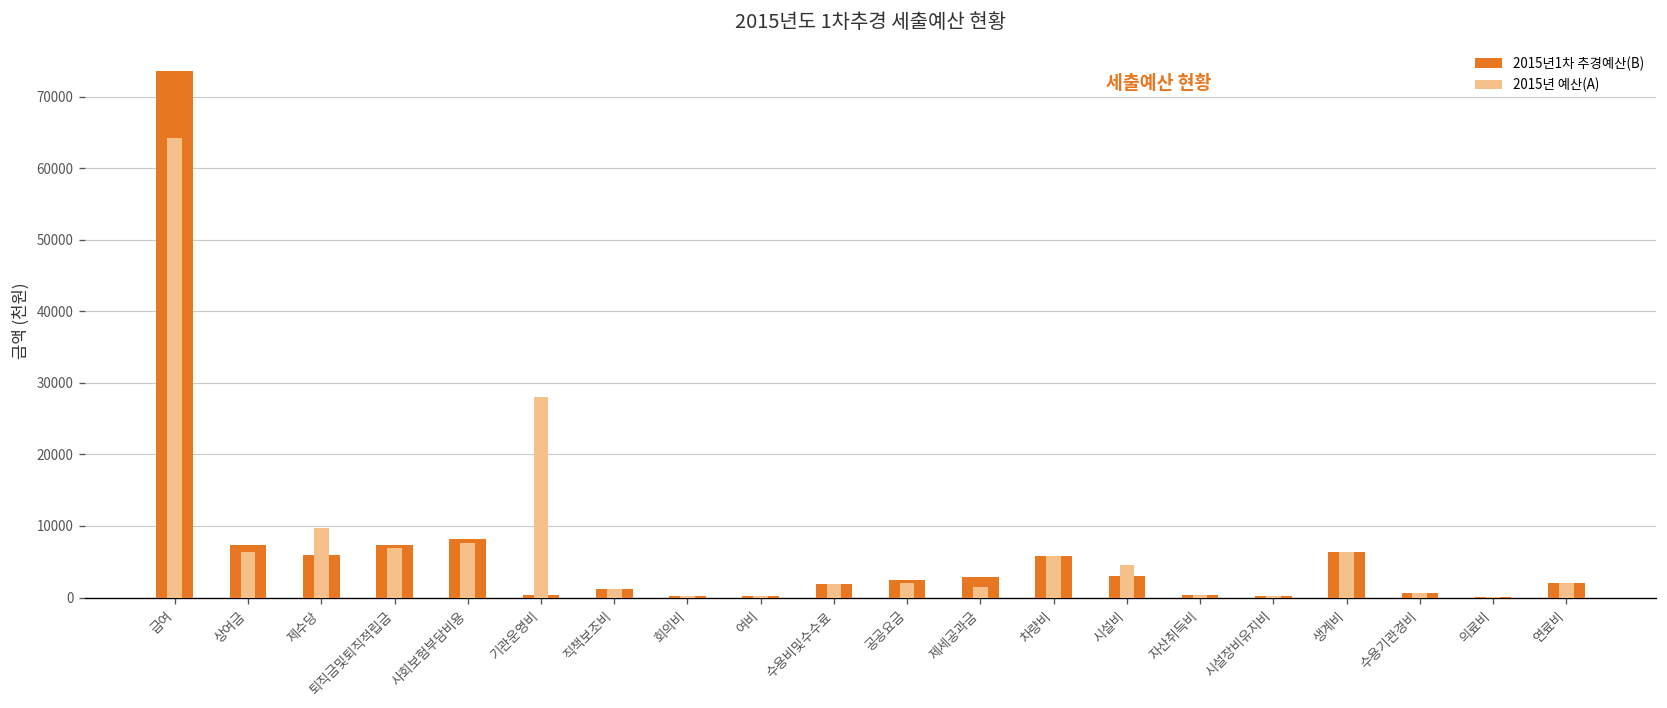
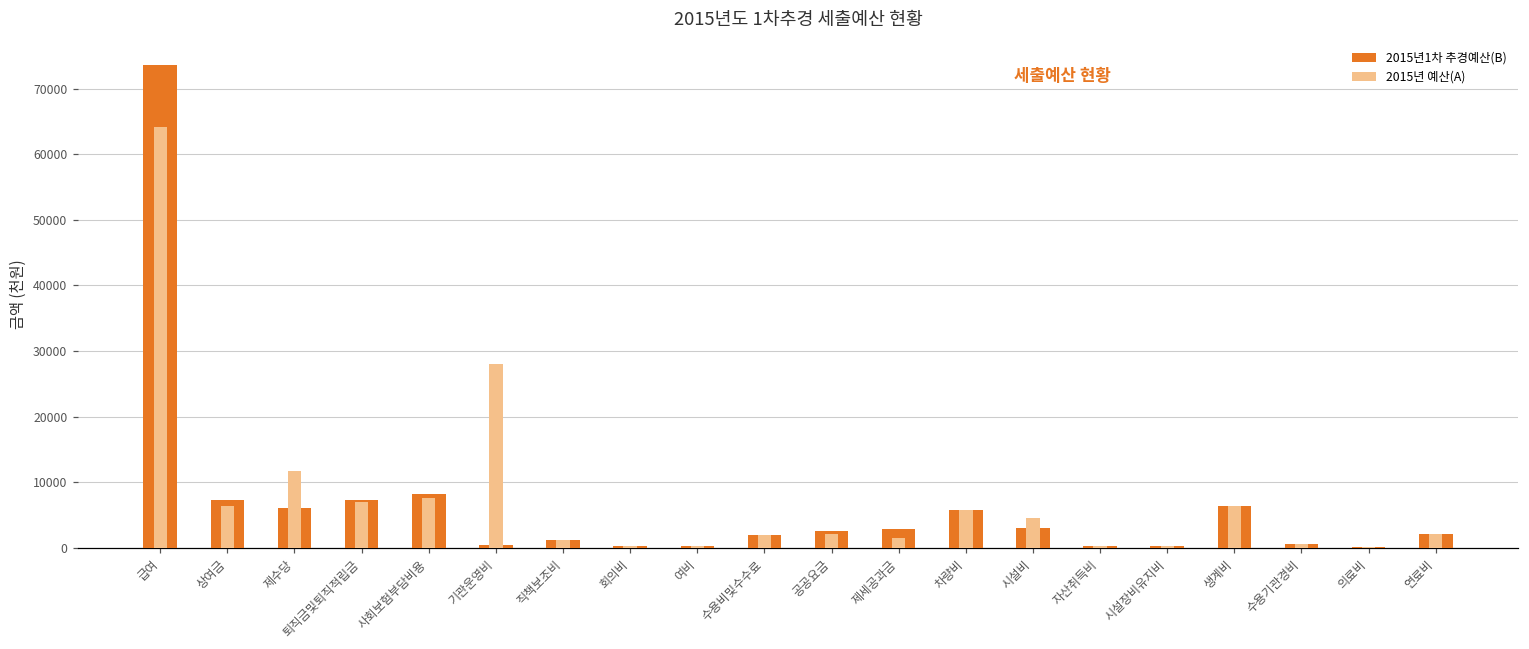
2015년 예산(A), 제수당: 10000 -> 12000
